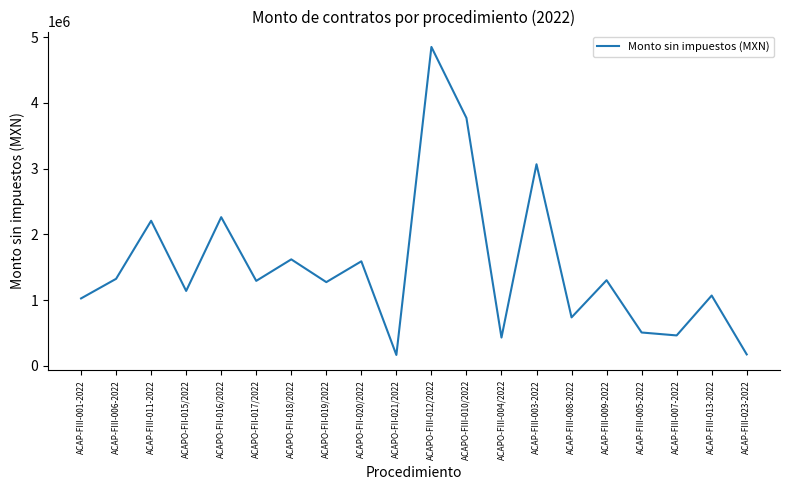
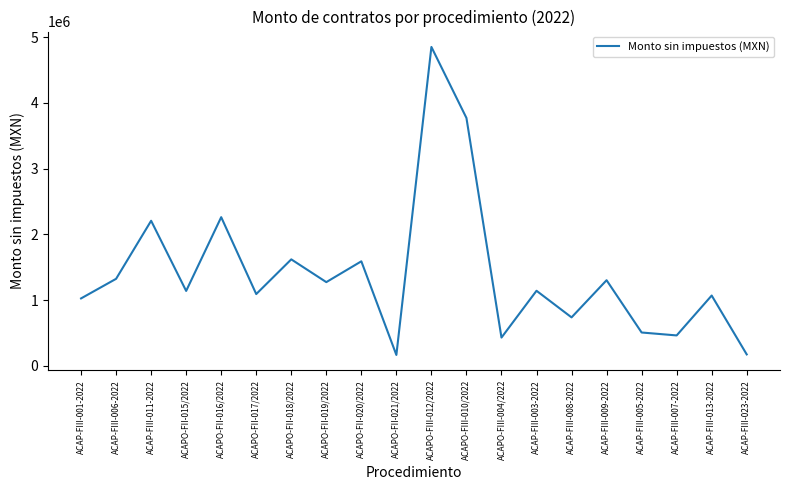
ACAPO-FII-017/2022: 1300000 -> 1100000
ACAP-FIII-003-2022: 3100000 -> 1100000
